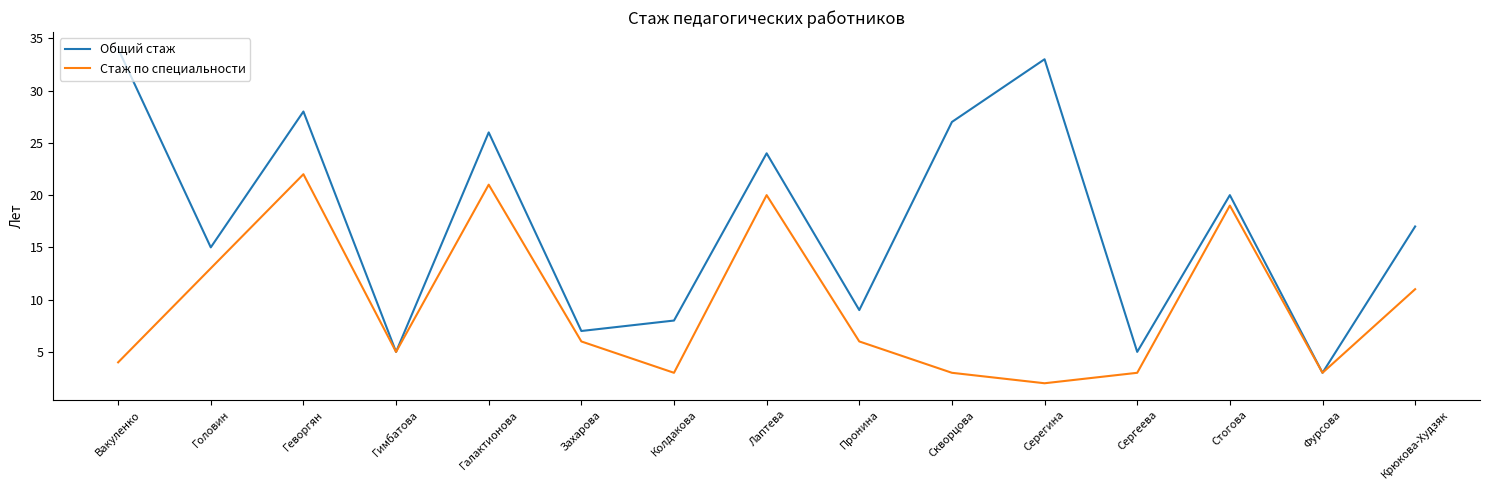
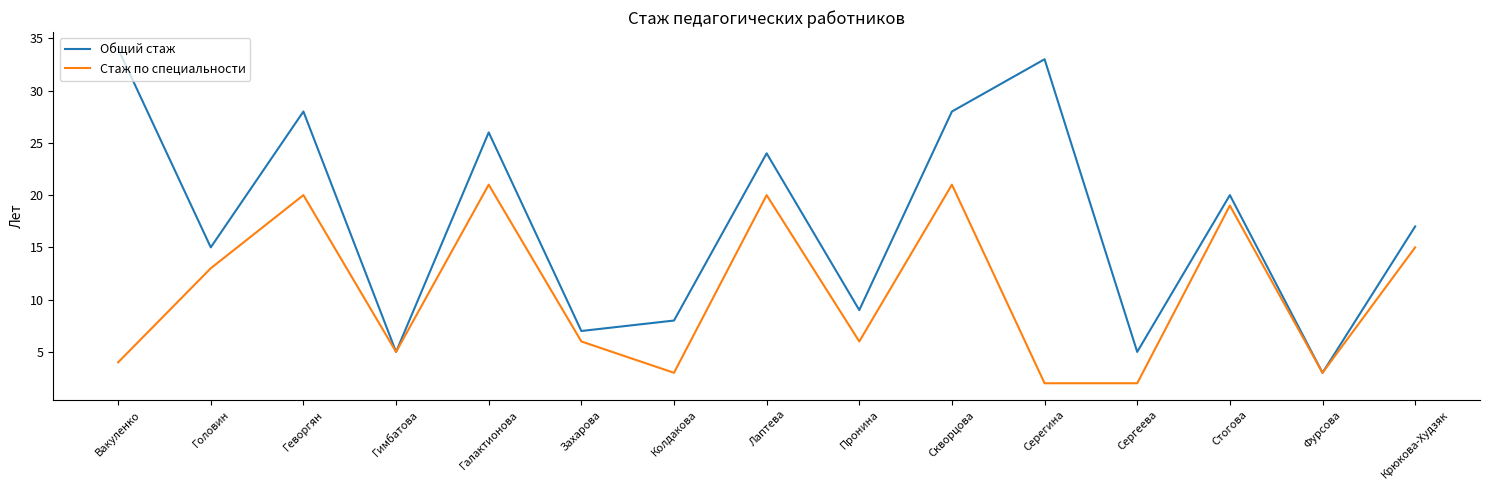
Стаж по специальности, Геворгян: 22 -> 20
Общий стаж, Скворцова: 27 -> 28
Стаж по специальности, Скворцова: 3 -> 21
Стаж по специальности, Сергеева: 3 -> 2
Стаж по специальности, Крюкова-Худзяк: 11 -> 15
